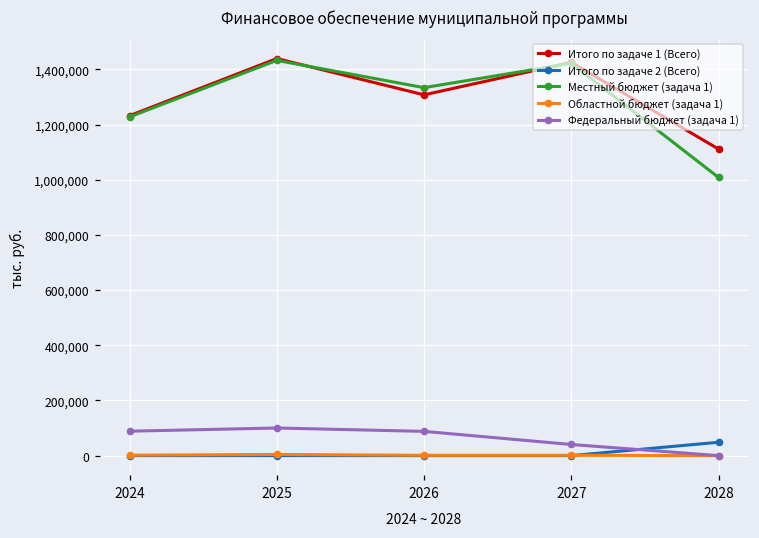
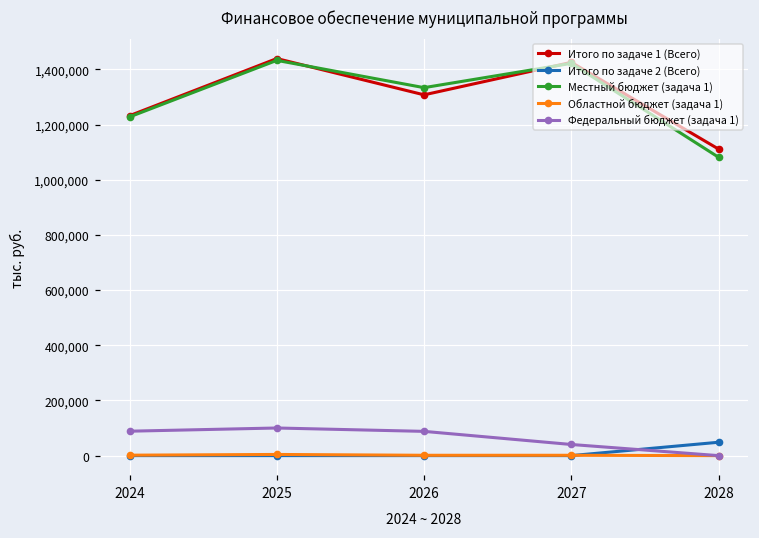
Местный бюджет (задача 1), 2028: 1,010,000 -> 1,080,000
